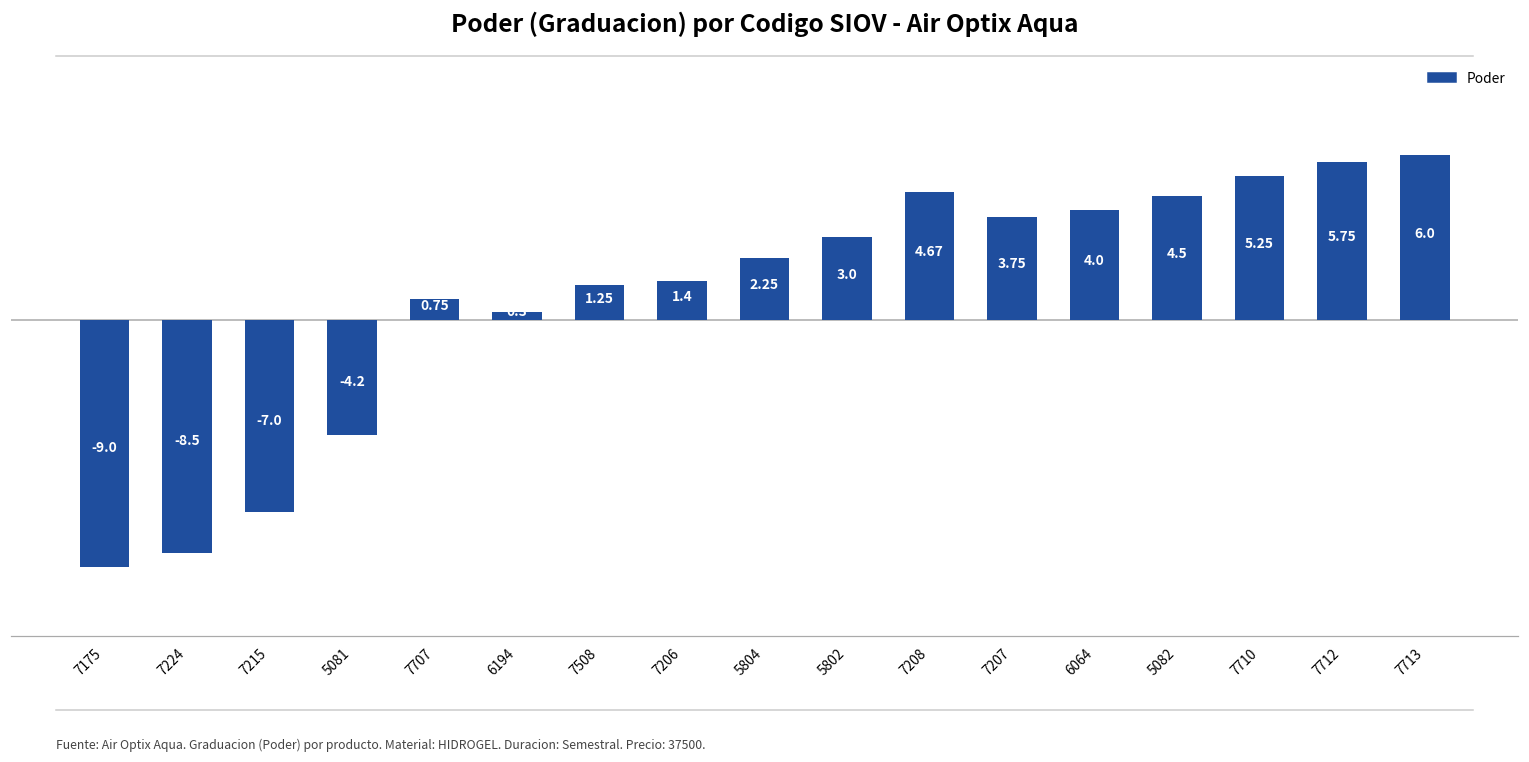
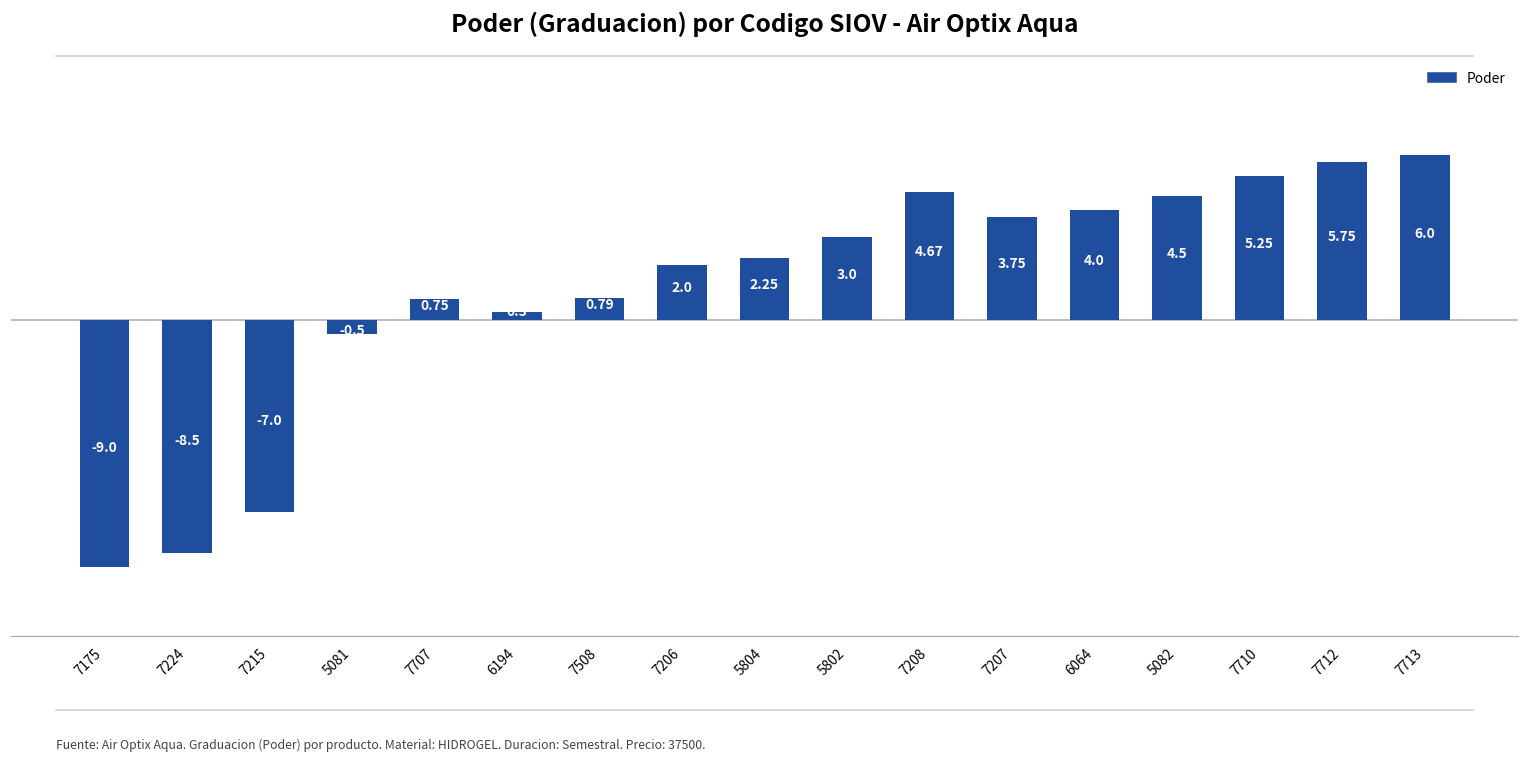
5081: -4.2 -> -0.5
7508: 1.25 -> 0.79
7206: 1.4 -> 2.0
